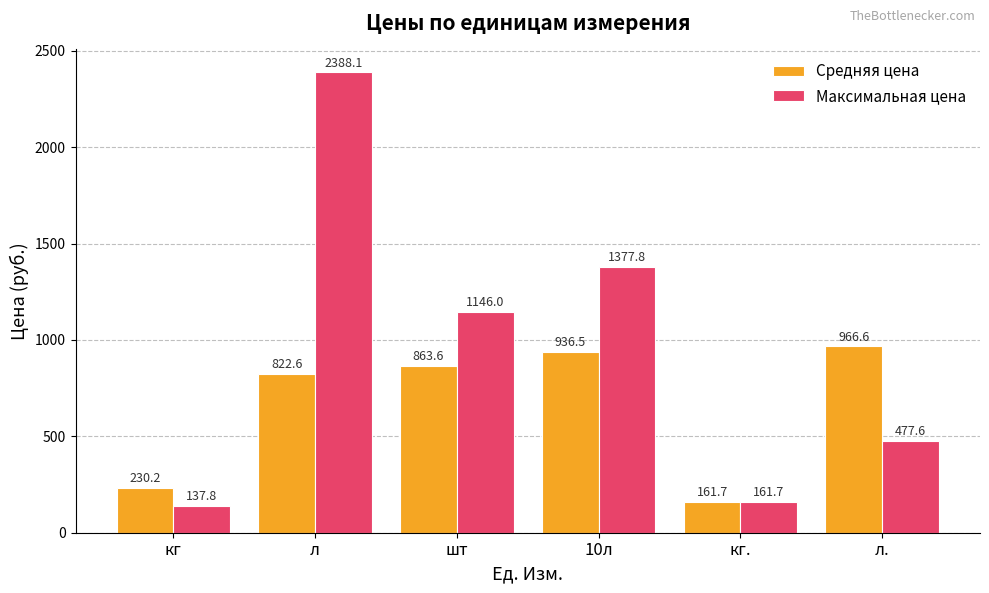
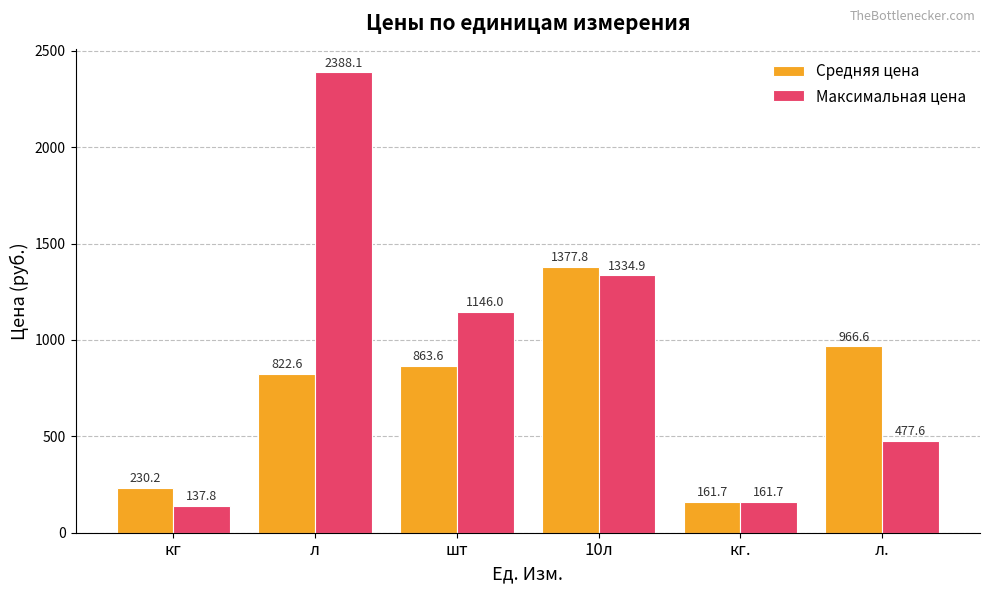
Средняя цена, 10л: 936.5 -> 1377.8
Максимальная цена, 10л: 1377.8 -> 1334.9
